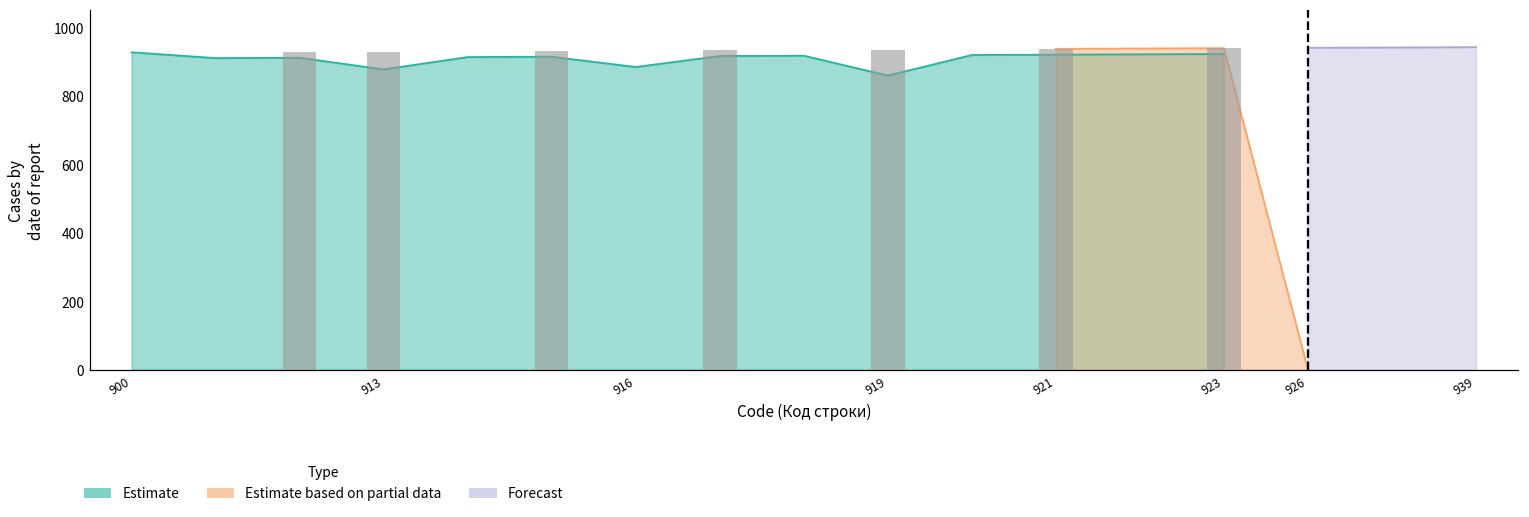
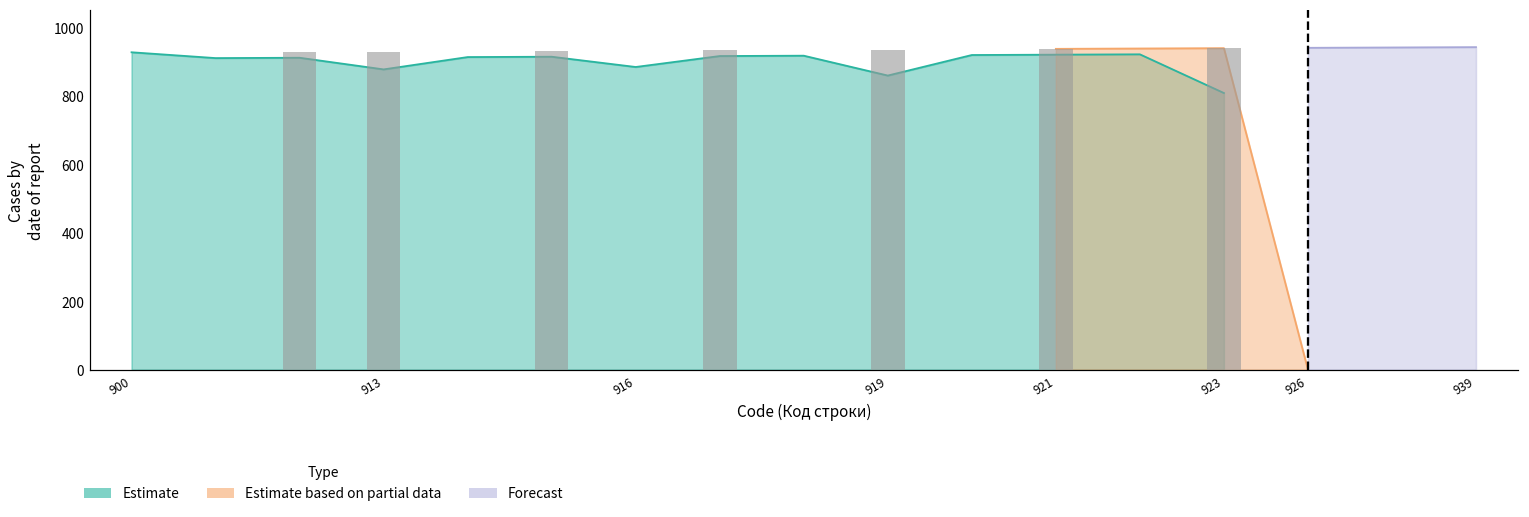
Estimate, 923: 920 -> 810
